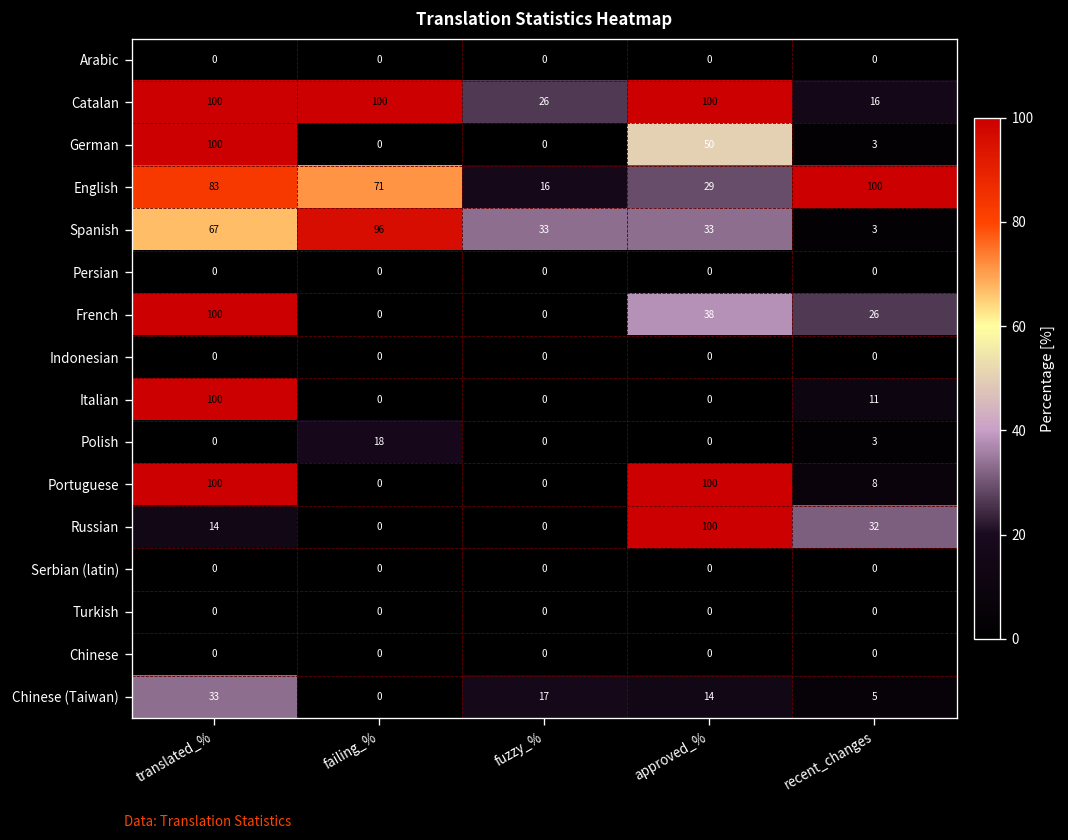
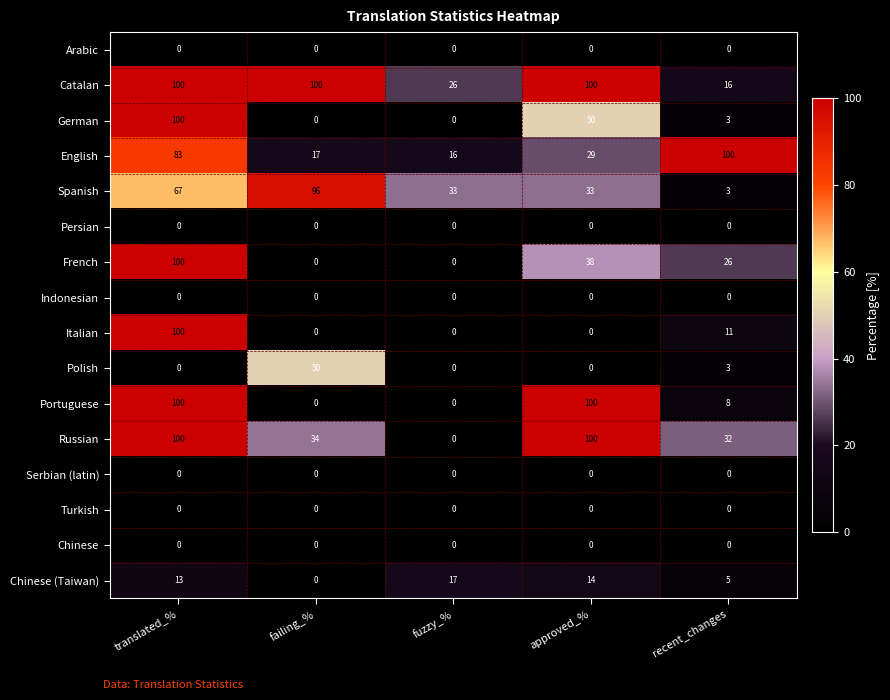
English, failing_%: 71 -> 17
Polish, failing_%: 18 -> 50
Russian, translated_%: 14 -> 100
Russian, failing_%: 0 -> 34
Chinese (Taiwan), translated_%: 33 -> 13
